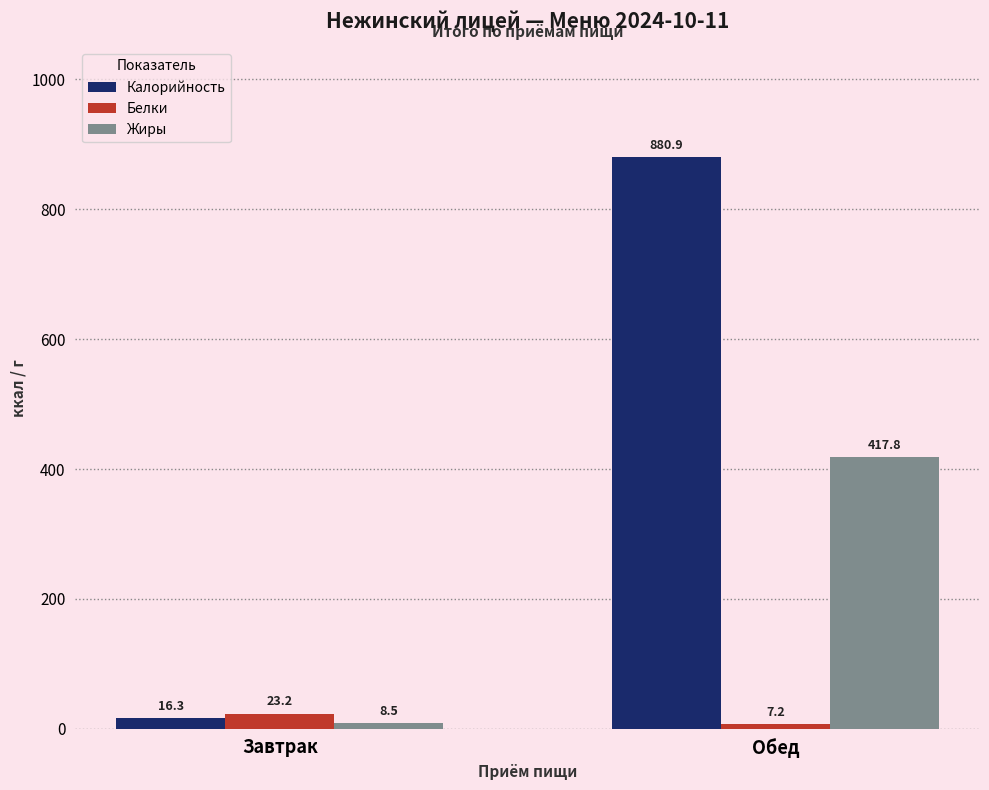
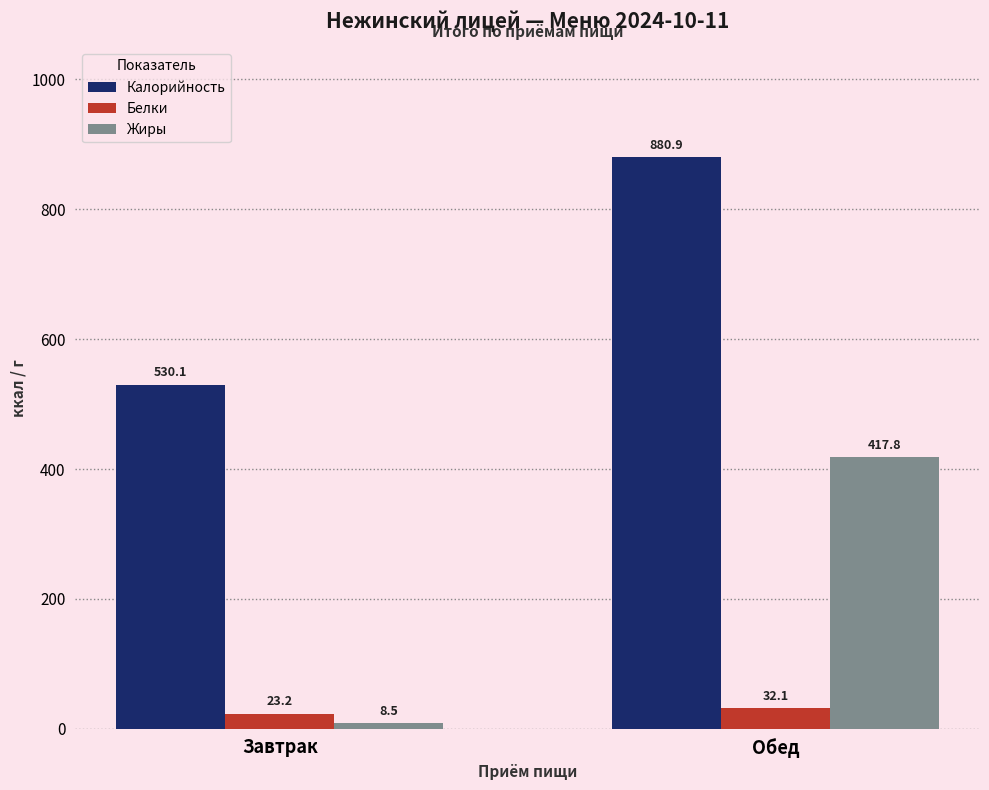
Калорийность, Завтрак: 16.3 -> 530.1
Белки, Обед: 7.2 -> 32.1
